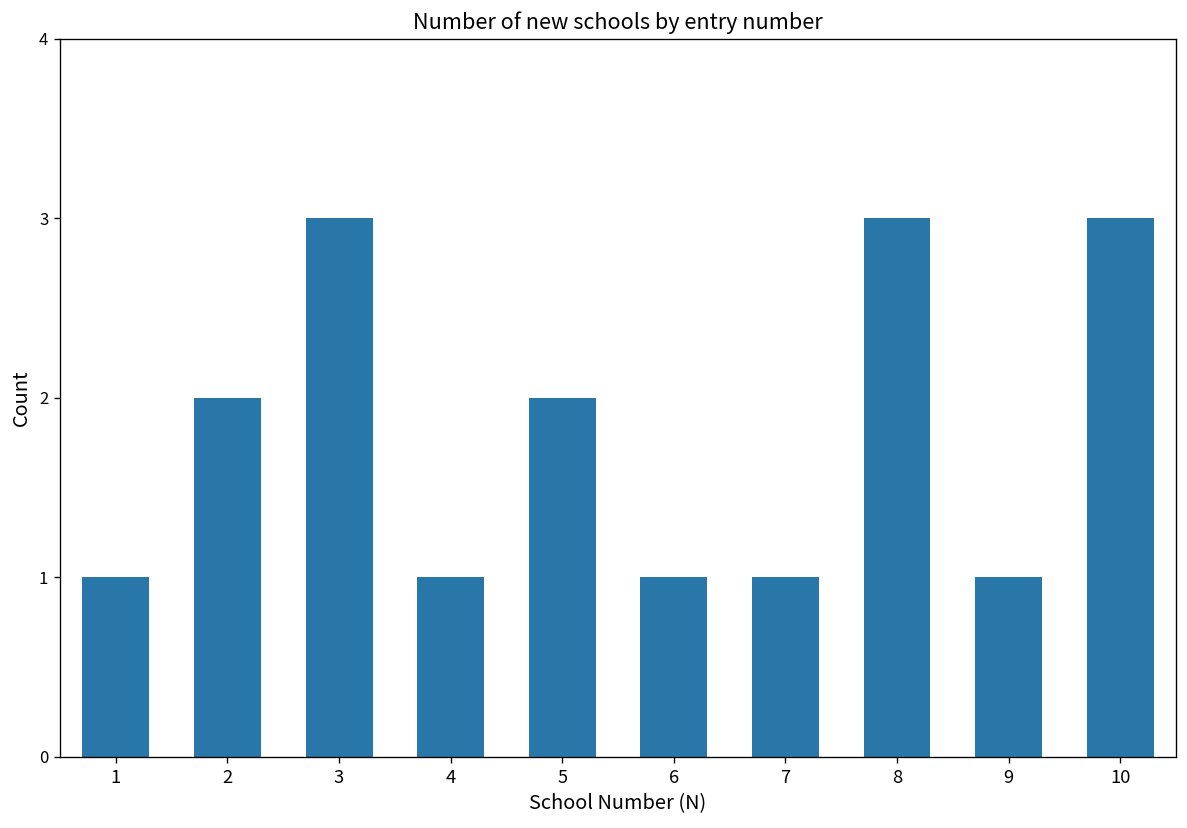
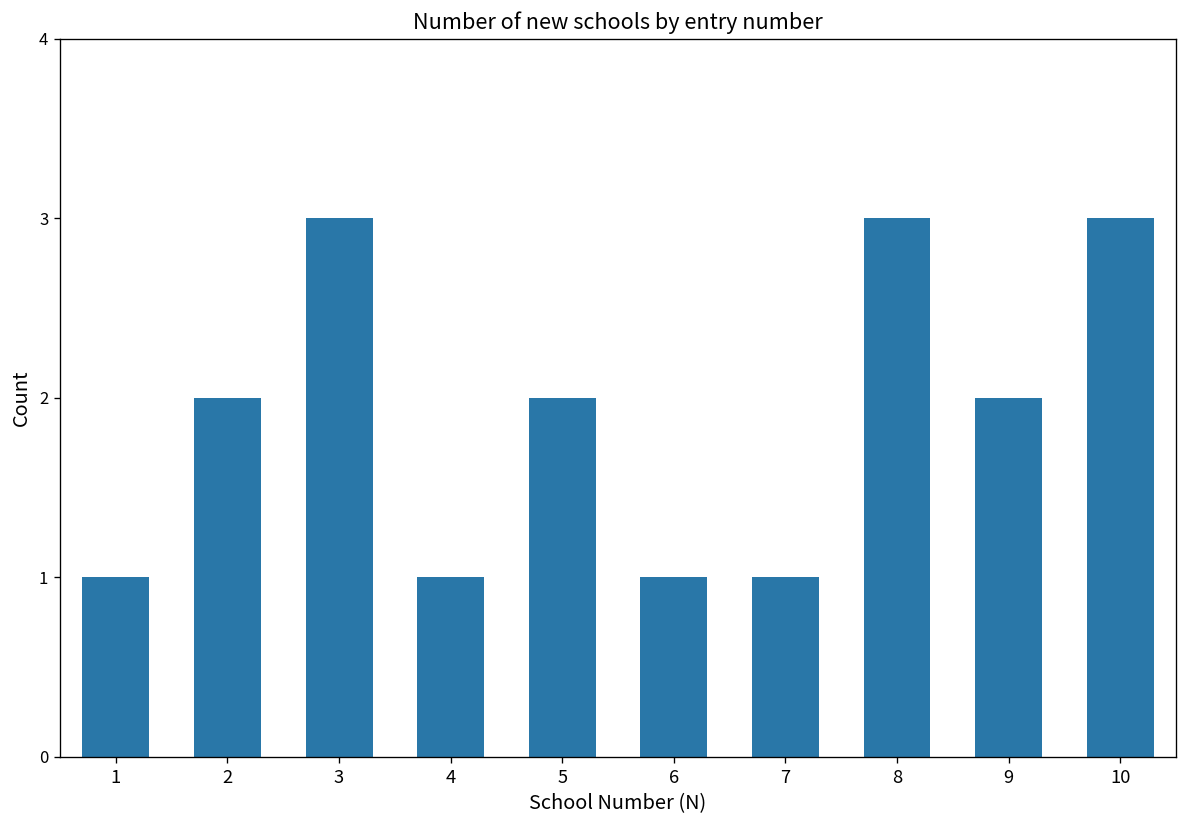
9: 1 -> 2
